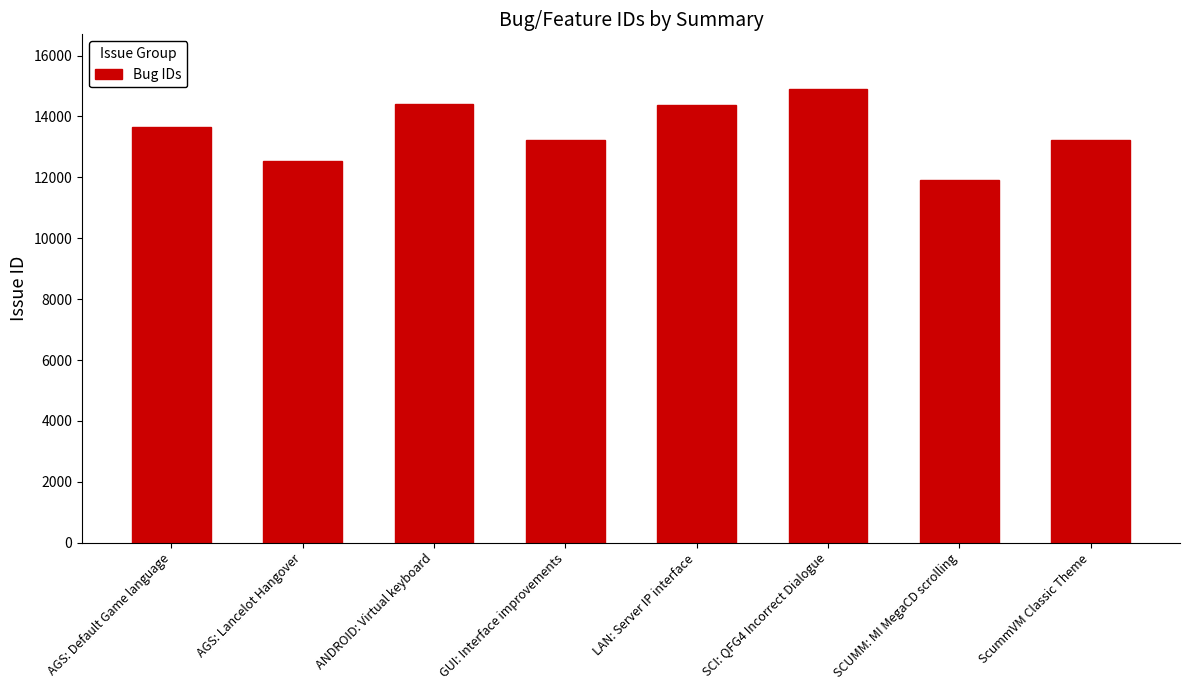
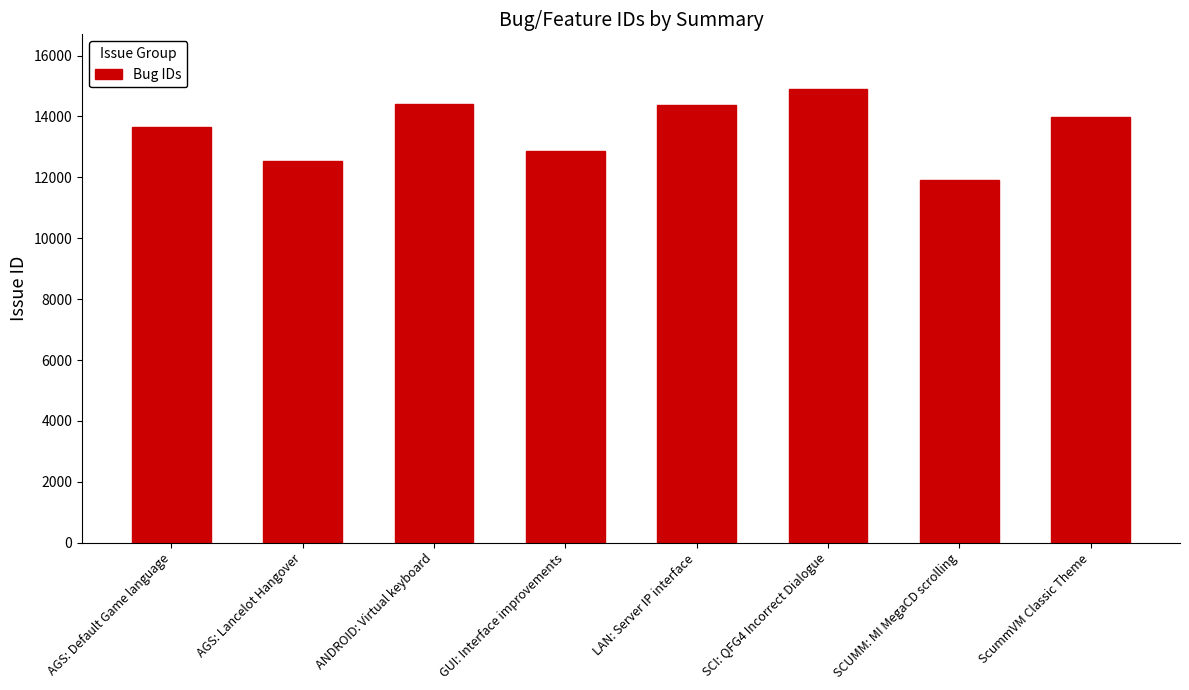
GUI: Interface improvements: 13200 -> 12900
ScummVM Classic Theme: 13200 -> 14000
